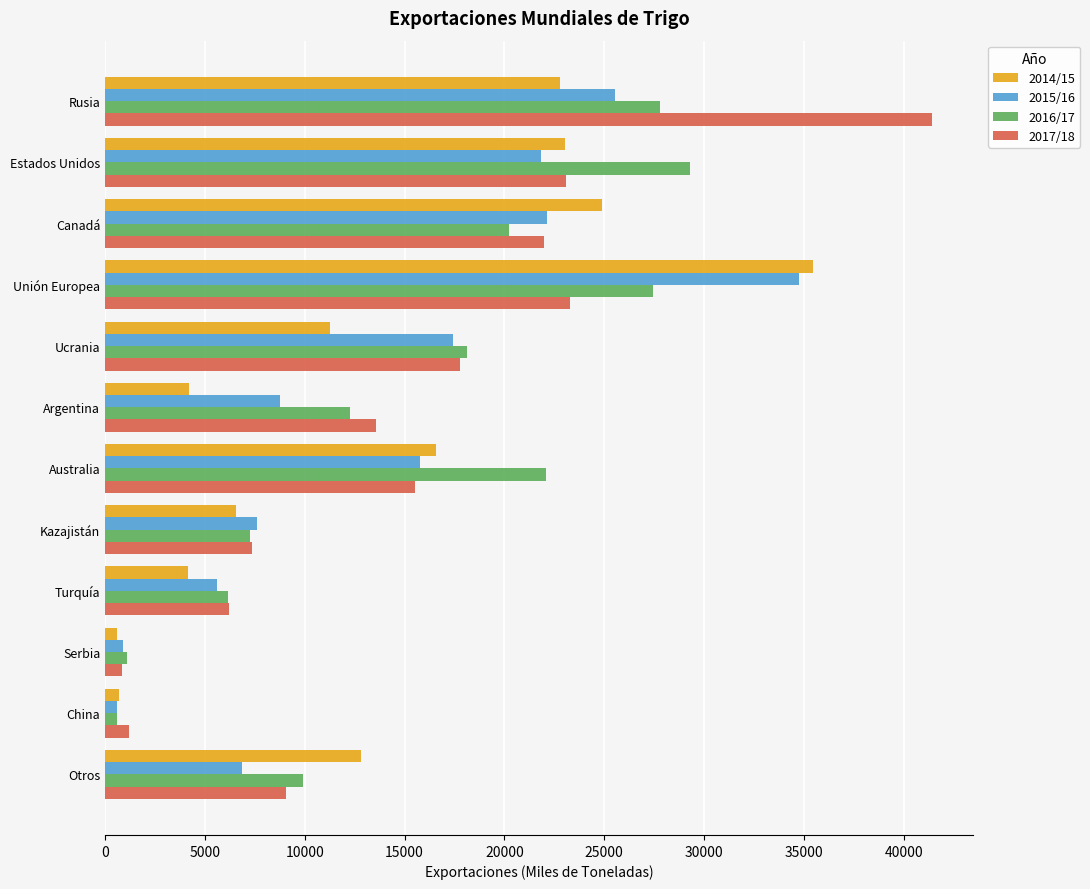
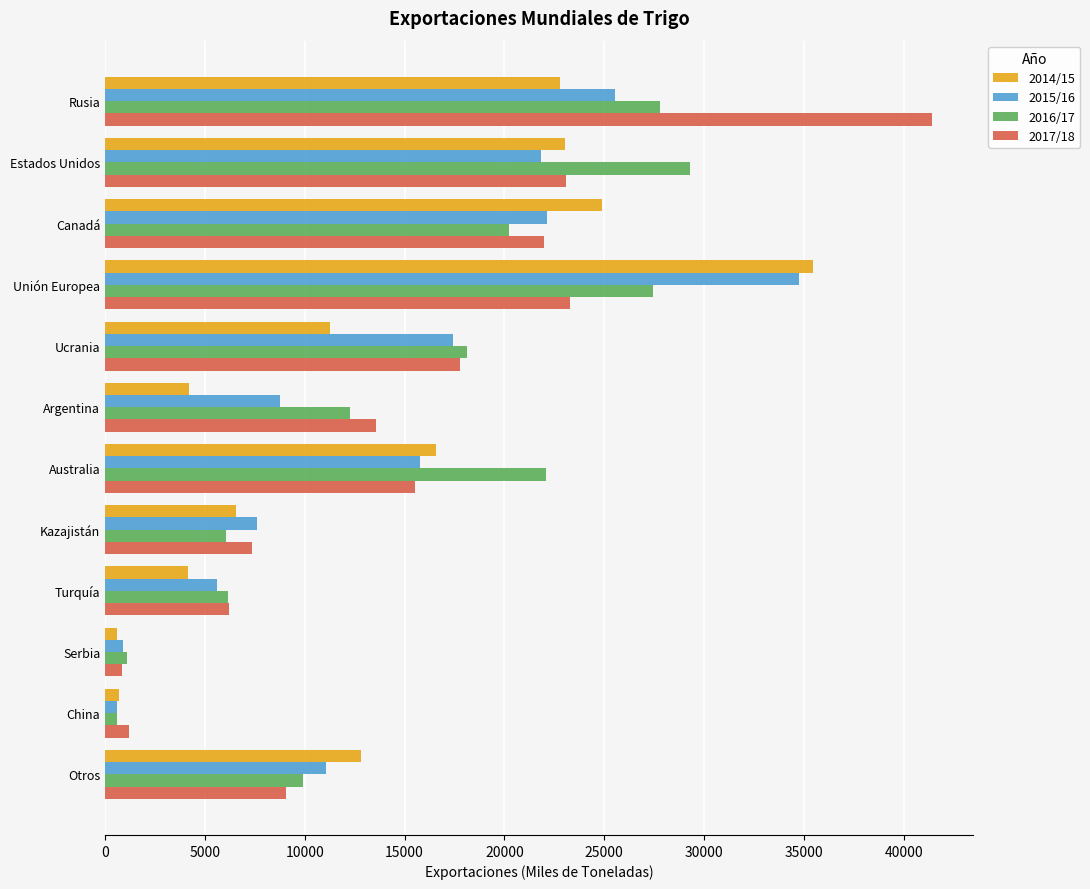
2016/17, Kazajistán: 7300 -> 6100
2015/16, Otros: 6900 -> 11000
